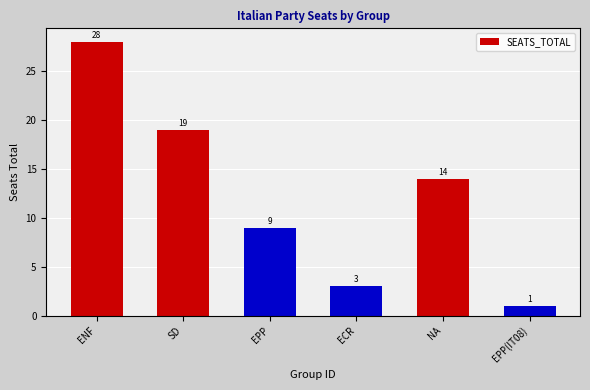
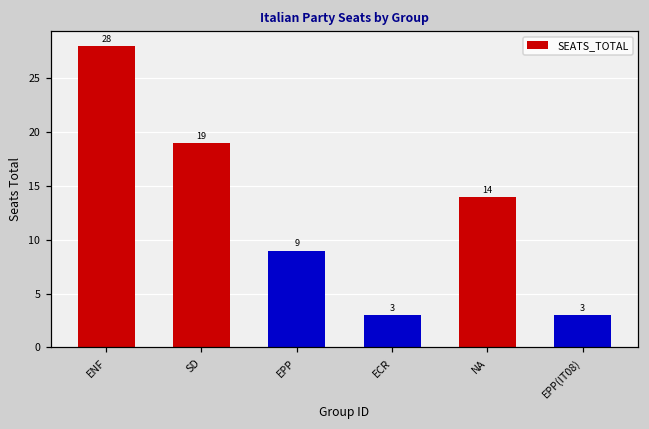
EPP(IT08): 1 -> 3
